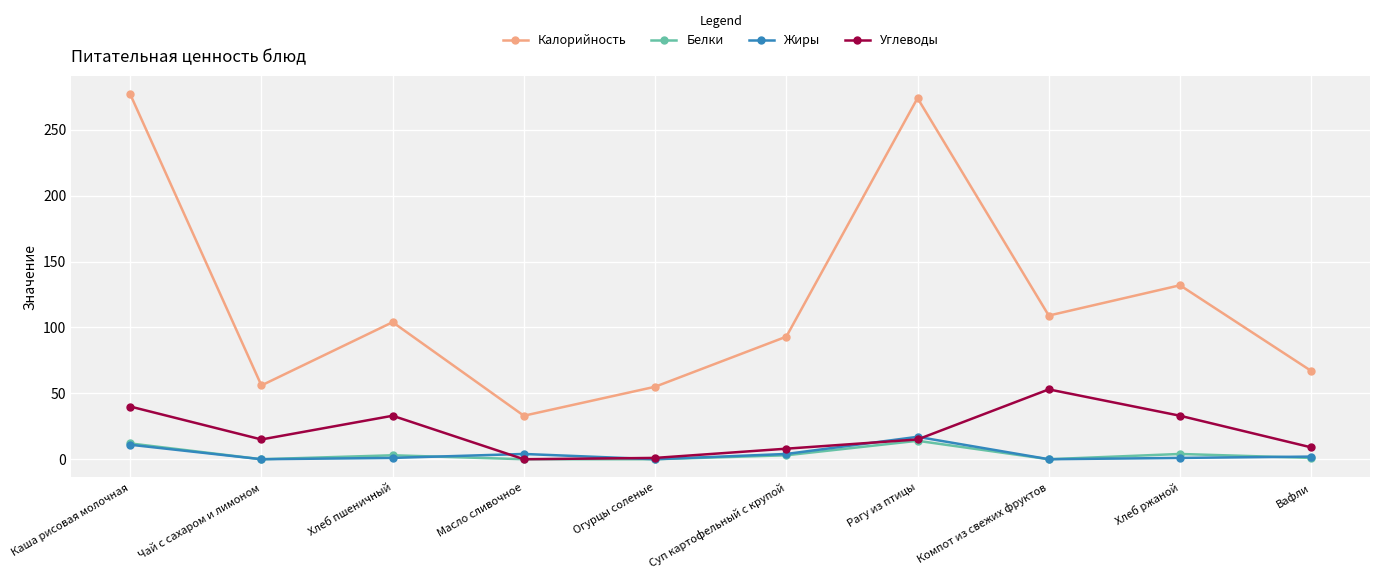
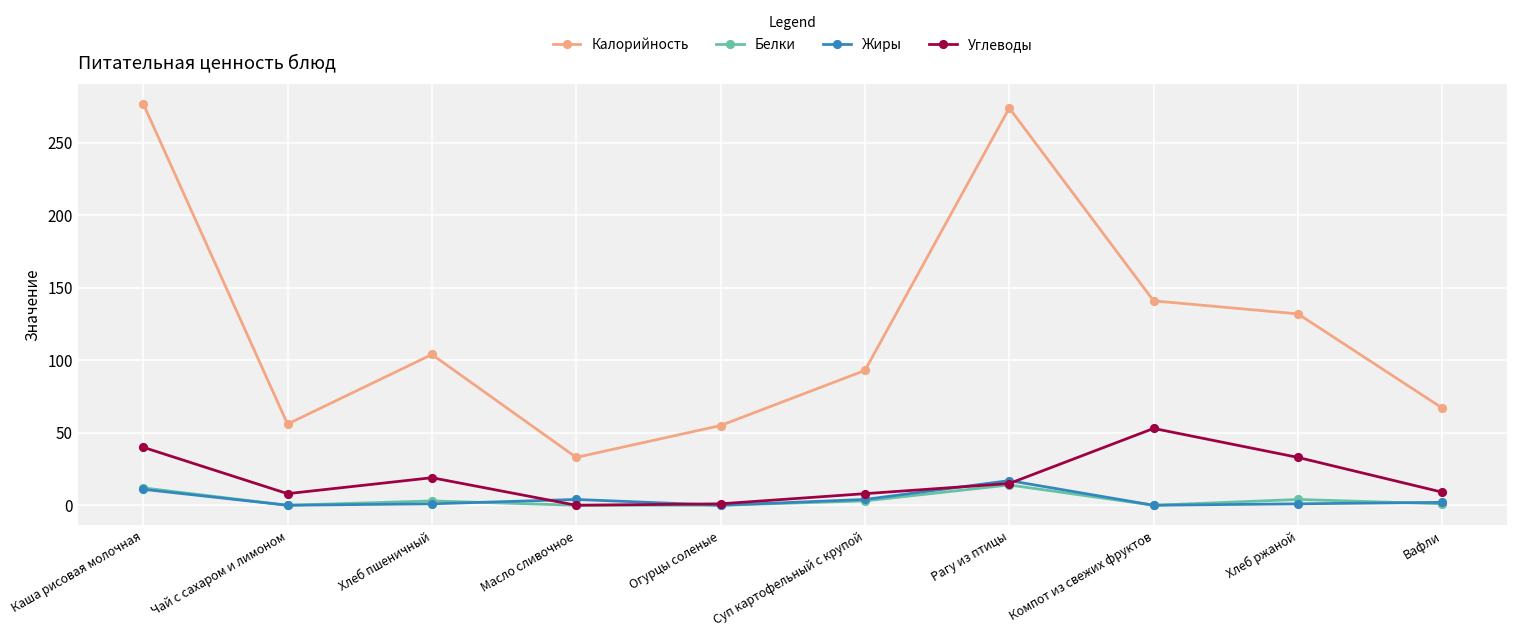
Углеводы, Чай с сахаром и лимоном: 15 -> 8
Углеводы, Хлеб пшеничный: 33 -> 19
Калорийность, Компот из свежих фруктов: 109 -> 141
